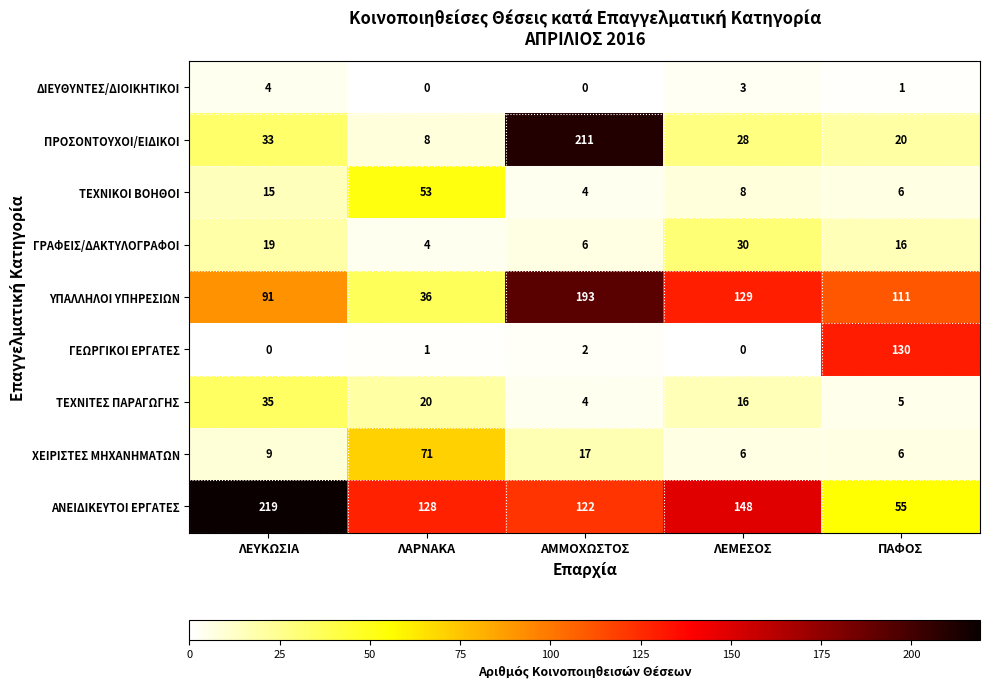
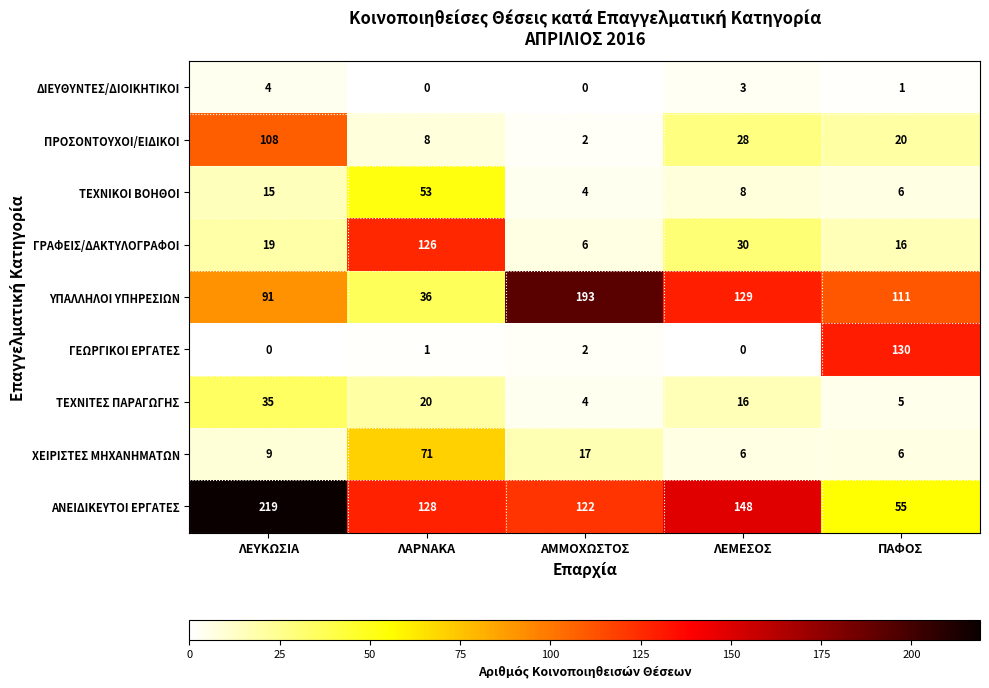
ΠΡΟΣΟΝΤΟΥΧΟΙ/ΕΙΔΙΚΟΙ, ΛΕΥΚΩΣΙΑ: 33 -> 108
ΠΡΟΣΟΝΤΟΥΧΟΙ/ΕΙΔΙΚΟΙ, ΑΜΜΟΧΩΣΤΟΣ: 211 -> 2
ΓΡΑΦΕΙΣ/ΔΑΚΤΥΛΟΓΡΑΦΟΙ, ΛΑΡΝΑΚΑ: 4 -> 126
